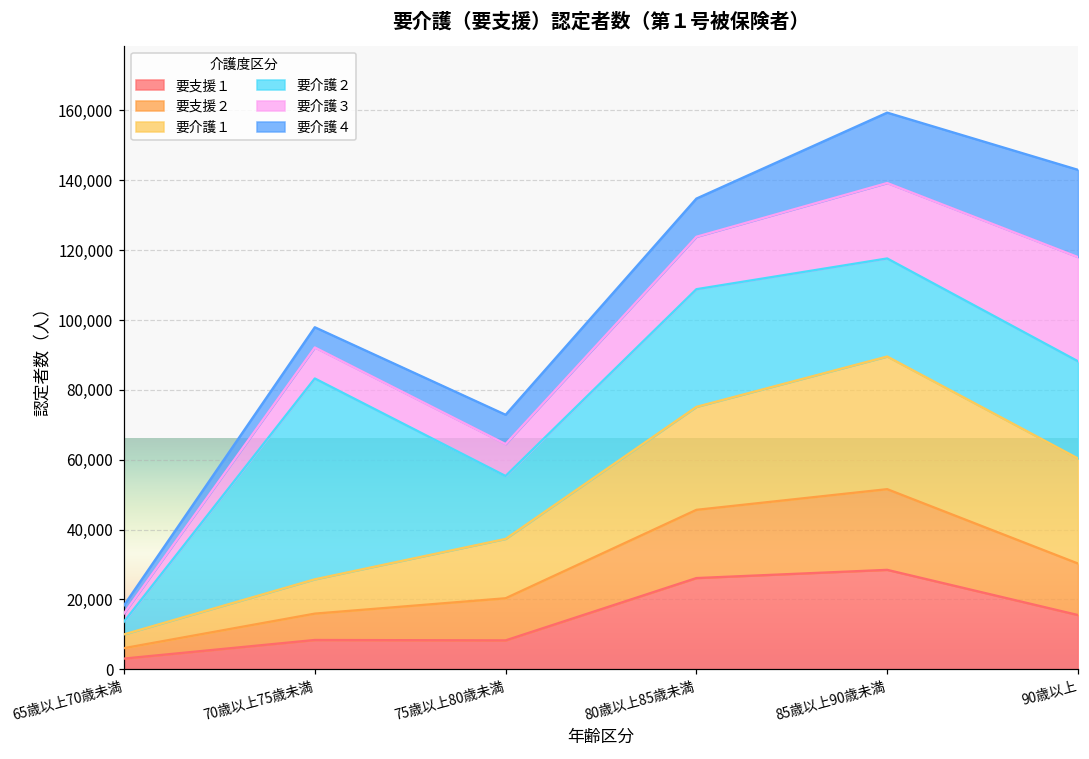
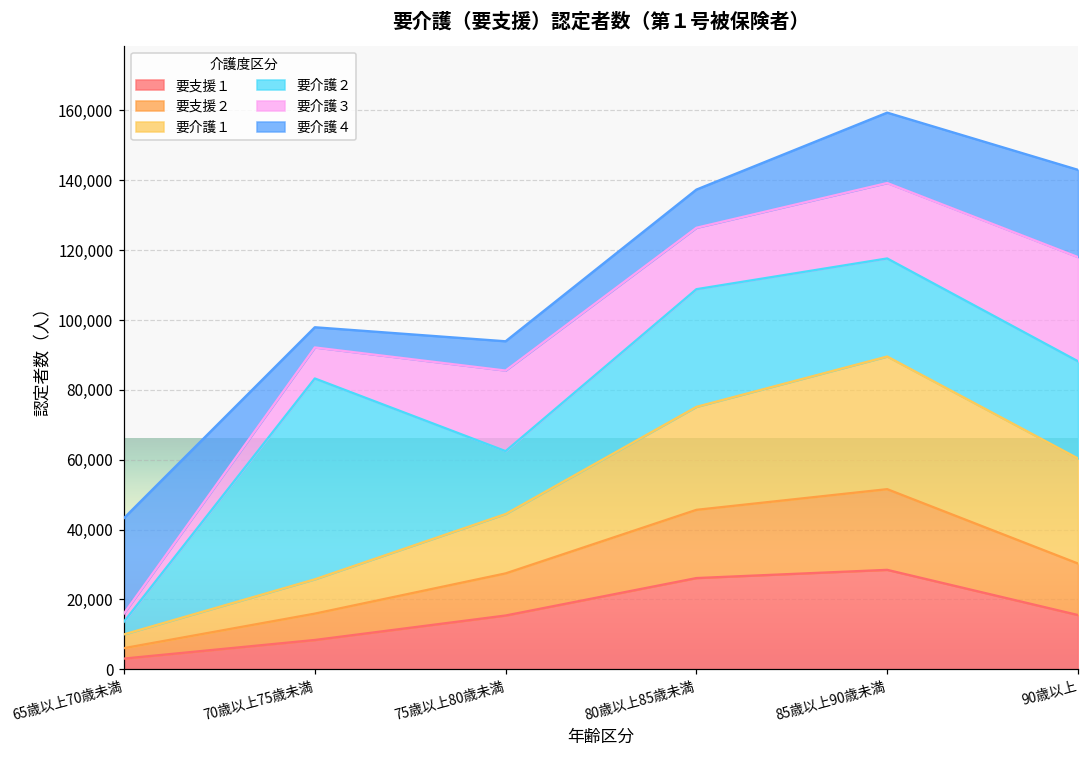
要介護４, 65歳以上70歳未満: 2,000 -> 27,000
要支援１, 75歳以上80歳未満: 8,000 -> 15,000
要介護３, 75歳以上80歳未満: 9,000 -> 23,000
要介護３, 80歳以上85歳未満: 15,000 -> 18,000
